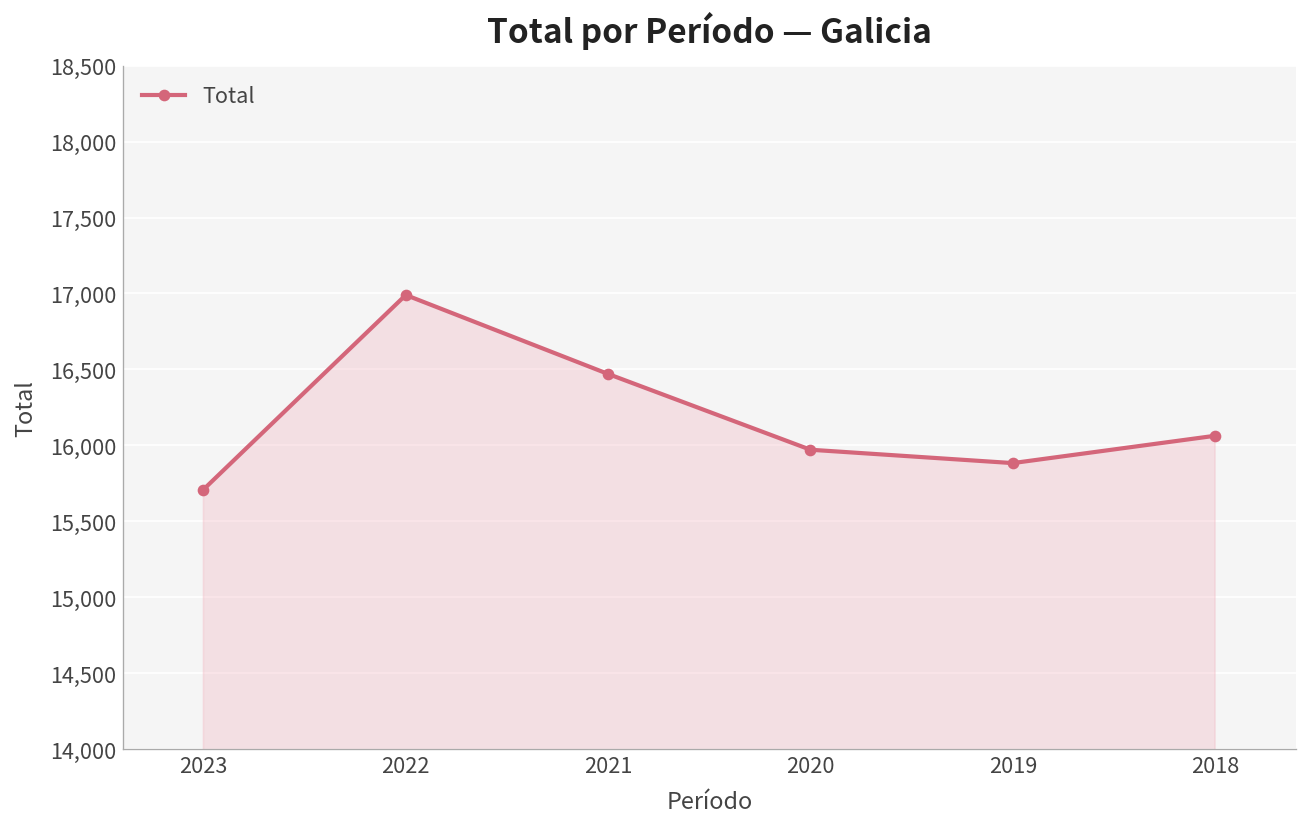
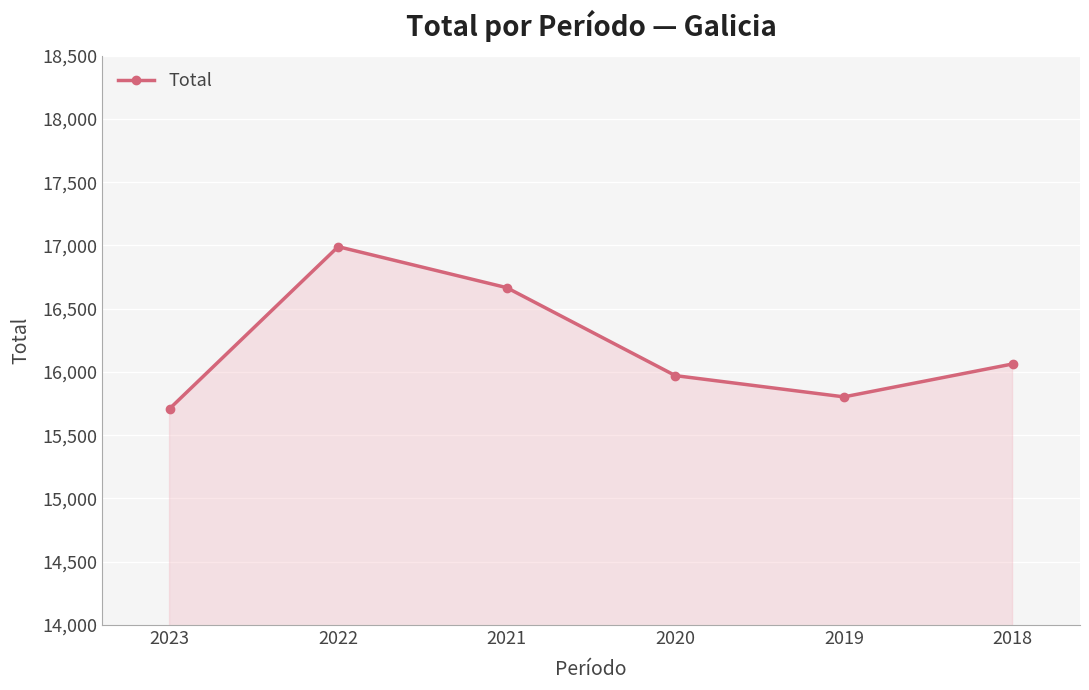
2021: 16,470 -> 16,670
2019: 15,880 -> 15,800
